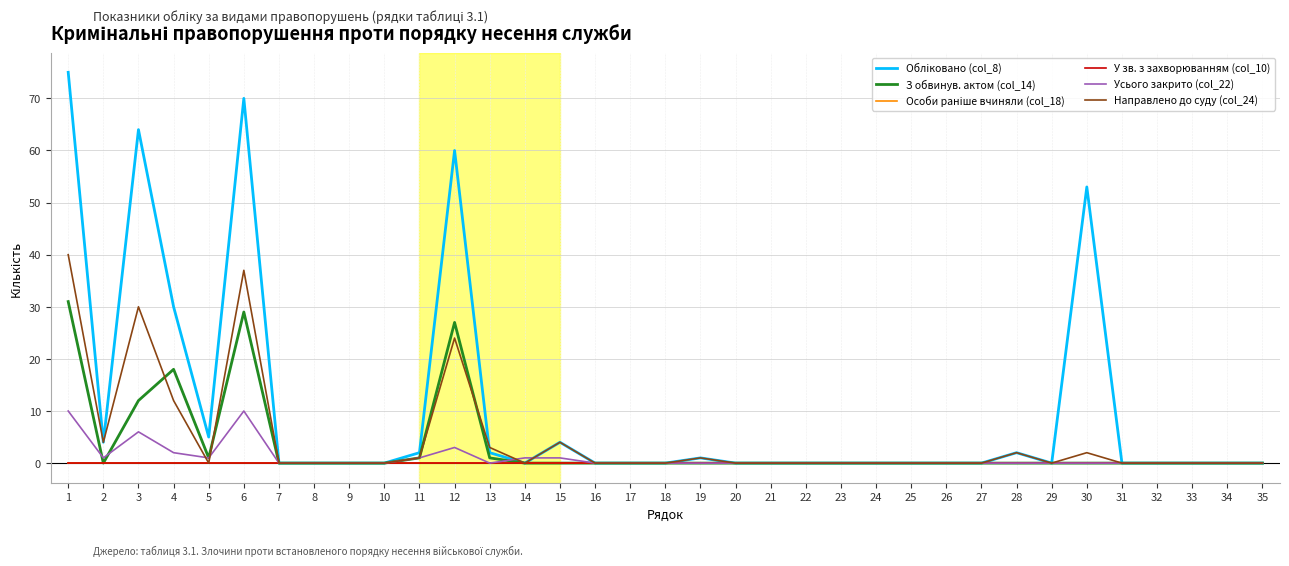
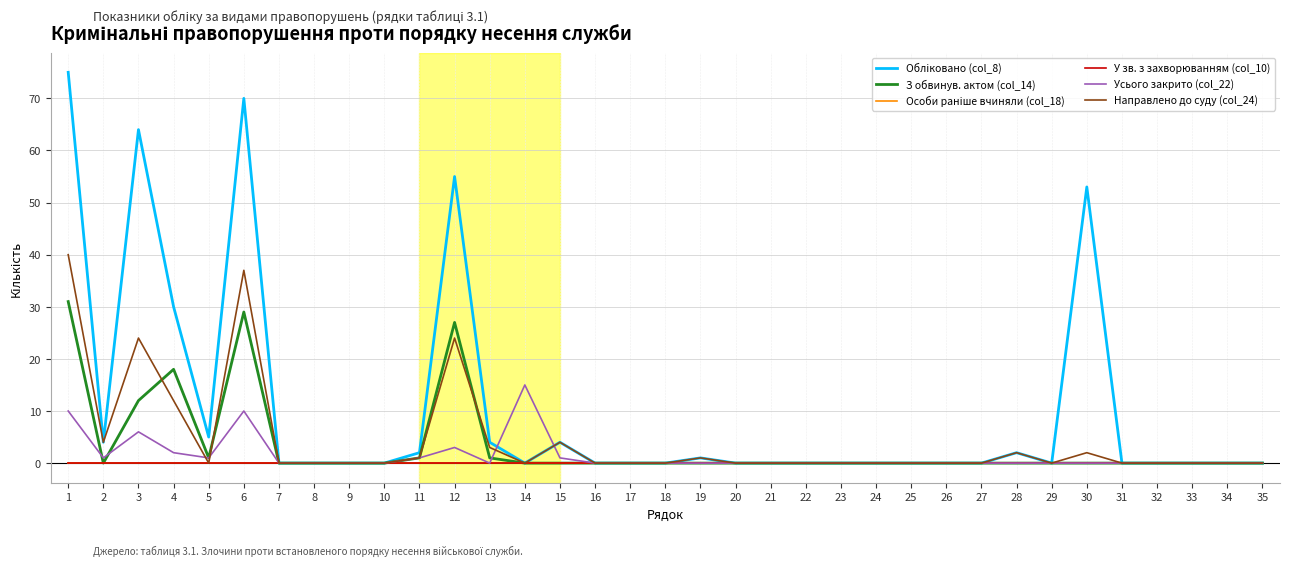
Направлено до суду (col_24), 3: 30 -> 24
Обліковано (col_8), 12: 60 -> 55
Обліковано (col_8), 13: 2 -> 4
Усього закрито (col_22), 14: 1 -> 15
